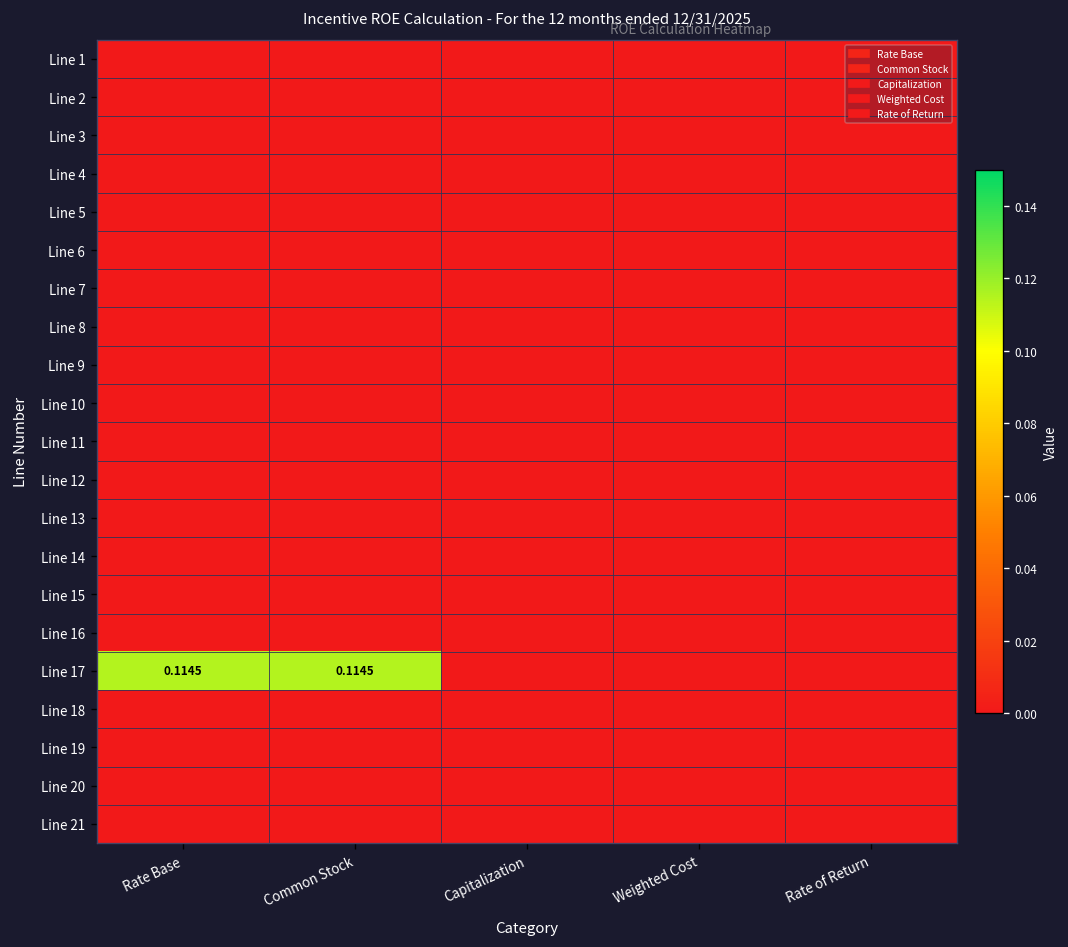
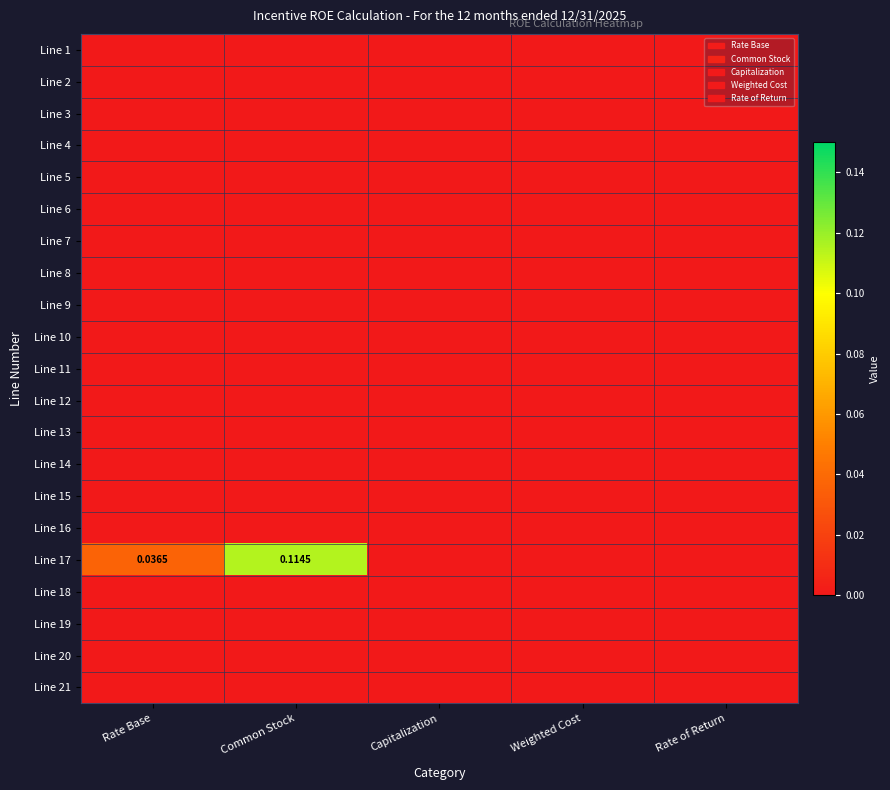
Line 17, Rate Base: 0.1145 -> 0.0365
